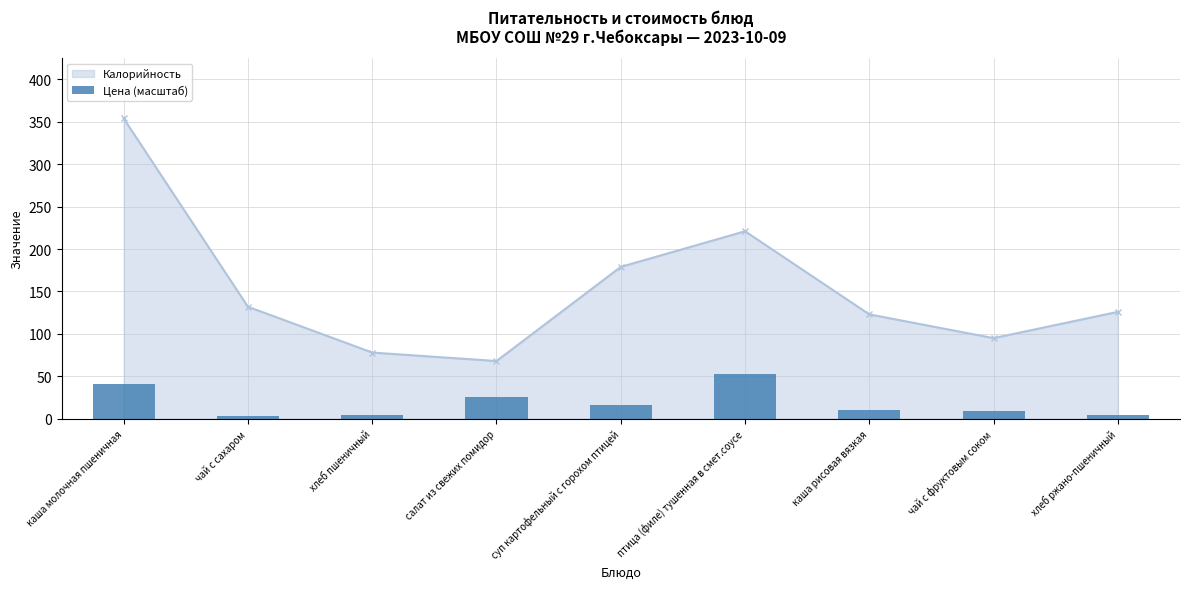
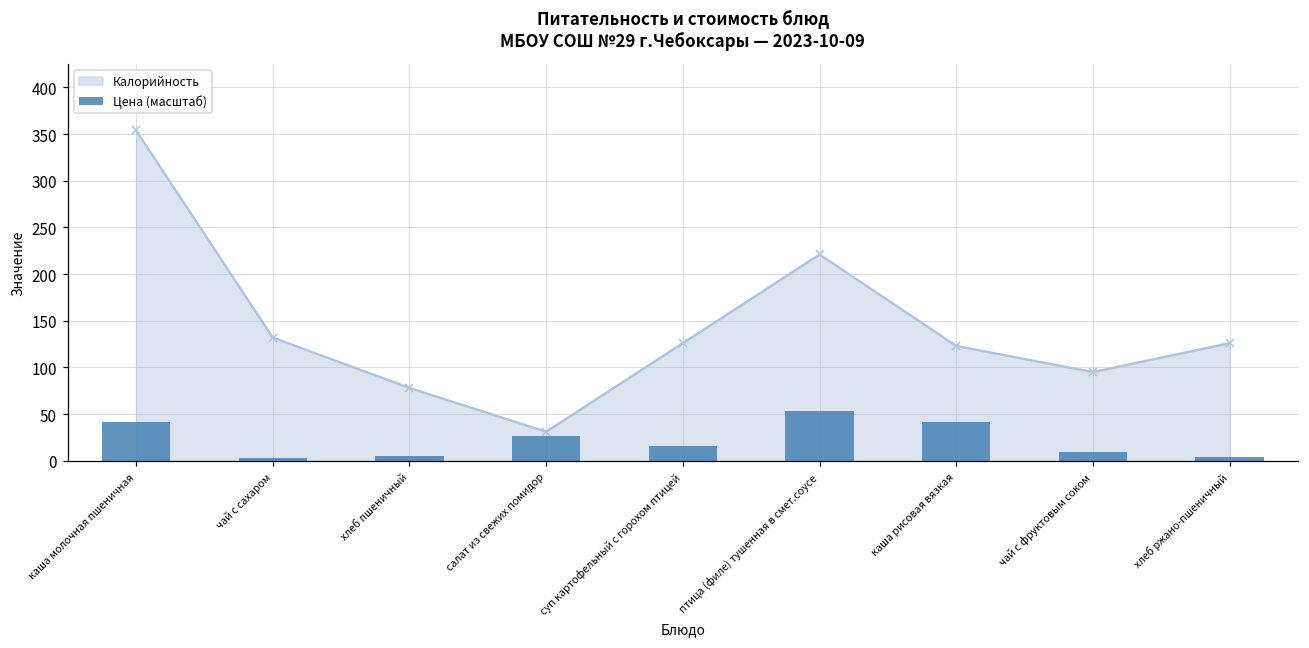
Калорийность, салат из свежих помидор: 70 -> 30
Калорийность, суп картофельный с горохом птицей: 180 -> 130
Цена (масштаб), каша рисовая вязкая: 10 -> 40
